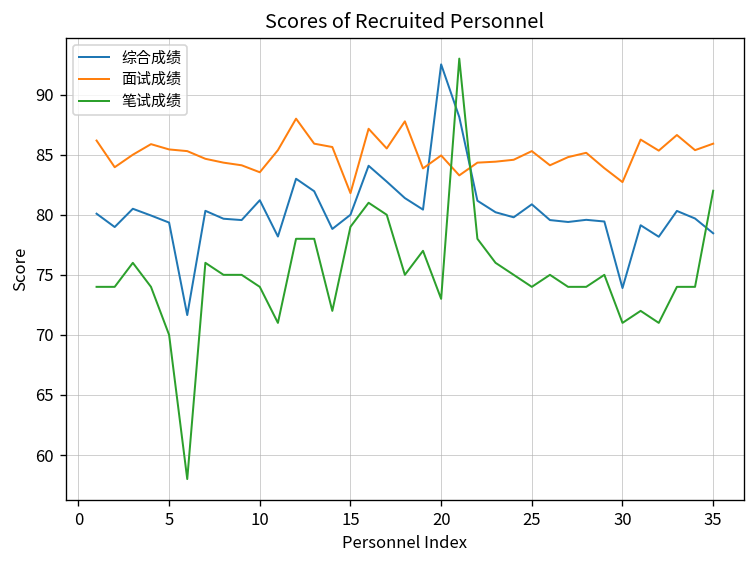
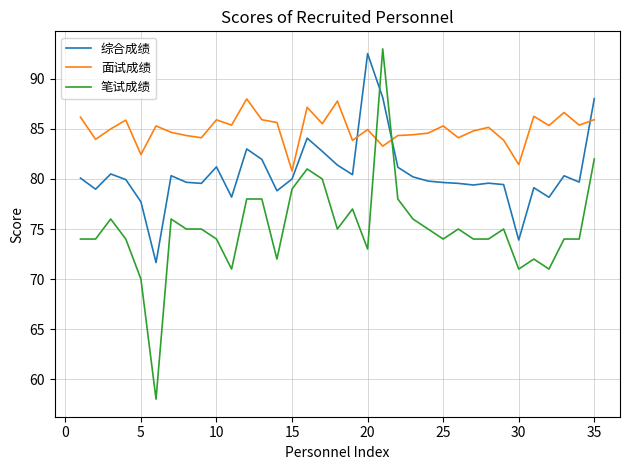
综合成绩, 5: 79.4 -> 77.7
面试成绩, 5: 85.4 -> 82.4
面试成绩, 10: 83.5 -> 85.9
面试成绩, 15: 81.8 -> 80.8
综合成绩, 25: 80.9 -> 79.7
面试成绩, 30: 82.7 -> 81.4
综合成绩, 35: 78.5 -> 88.0
